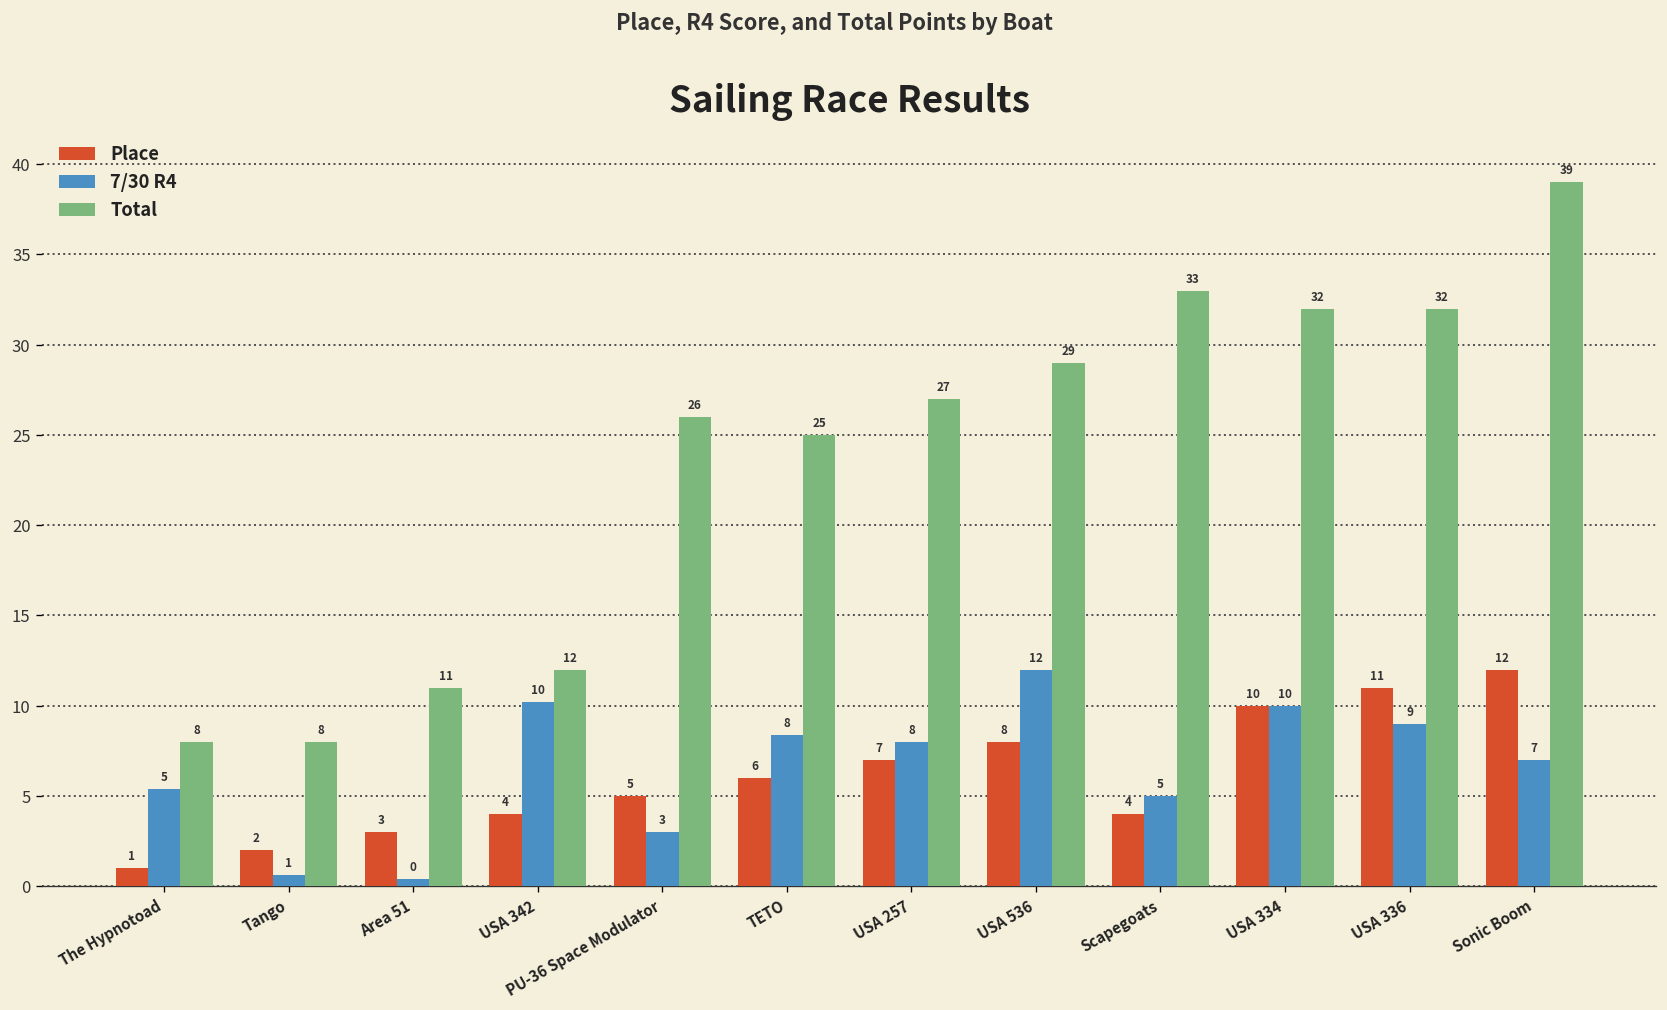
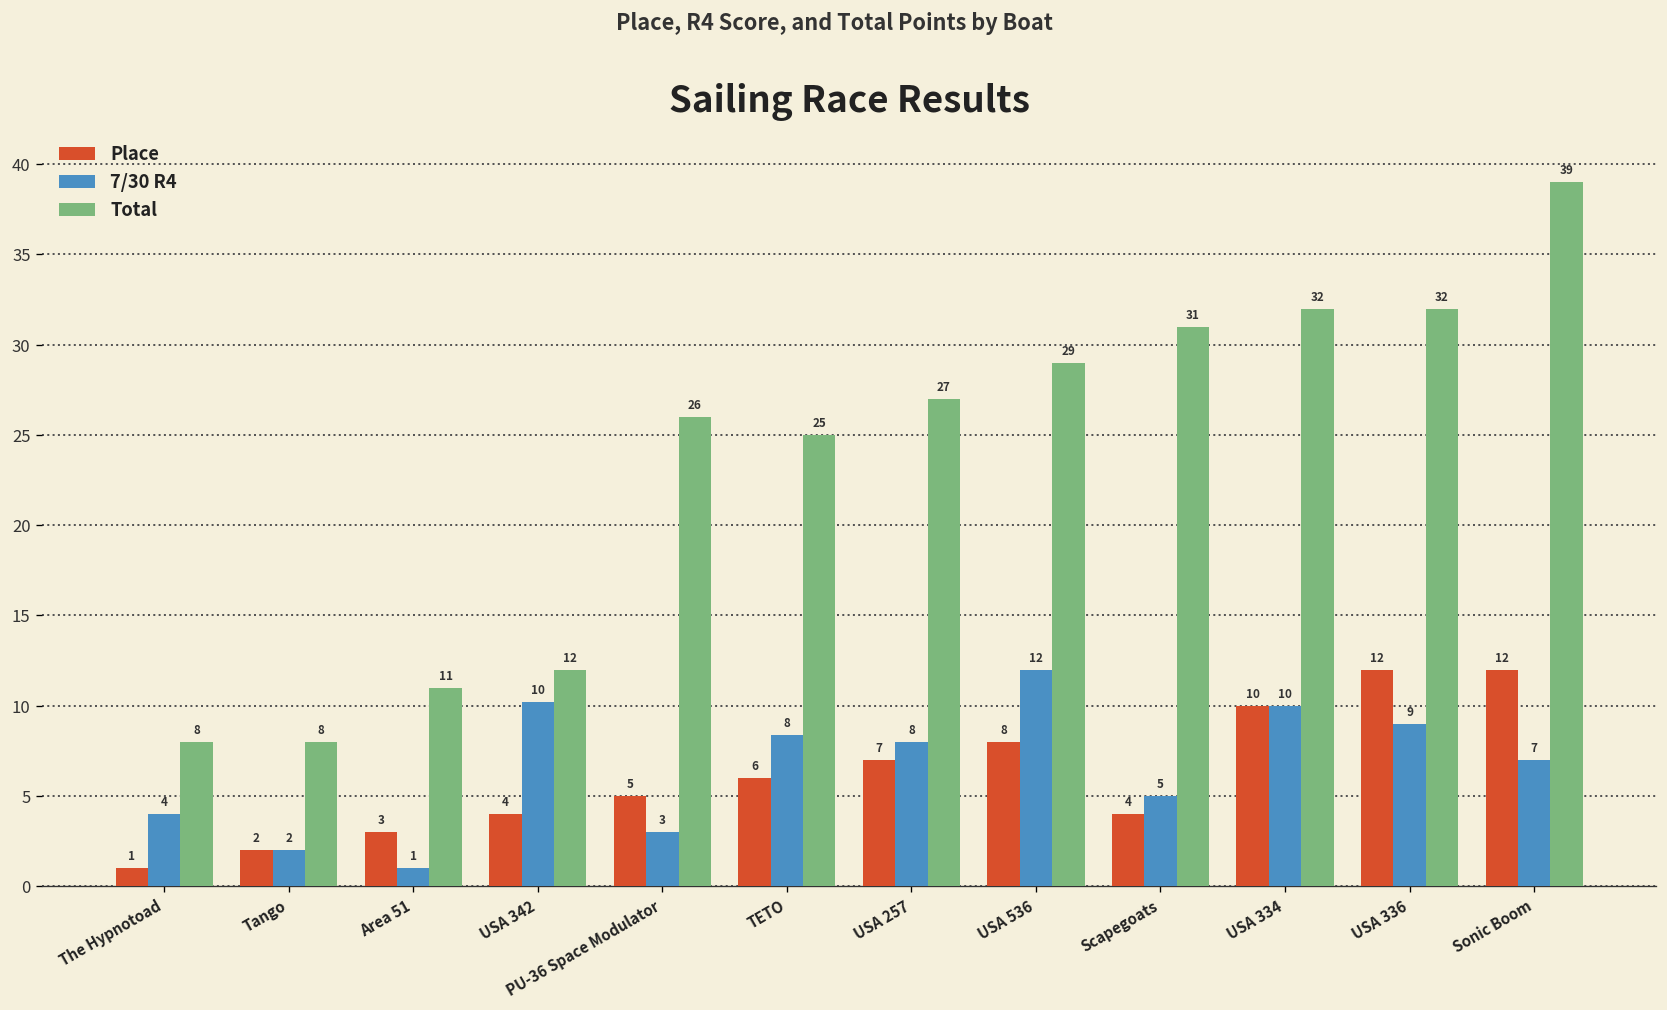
7/30 R4, The Hypnotoad: 5 -> 4
7/30 R4, Tango: 1 -> 2
7/30 R4, Area 51: 0 -> 1
Total, Scapegoats: 33 -> 31
Place, USA 336: 11 -> 12
